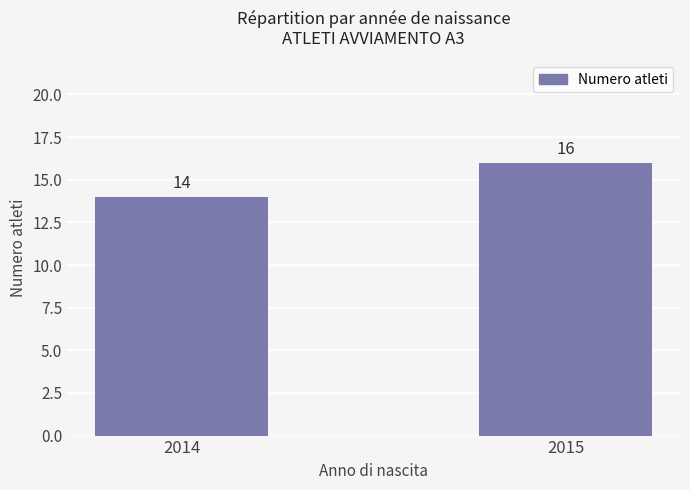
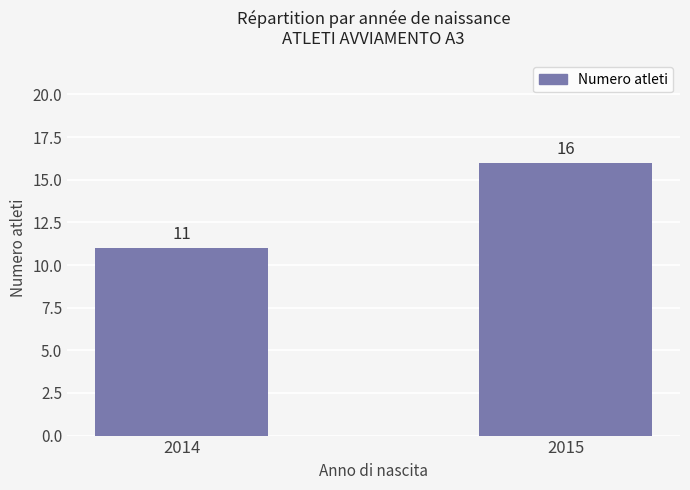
2014: 14 -> 11
